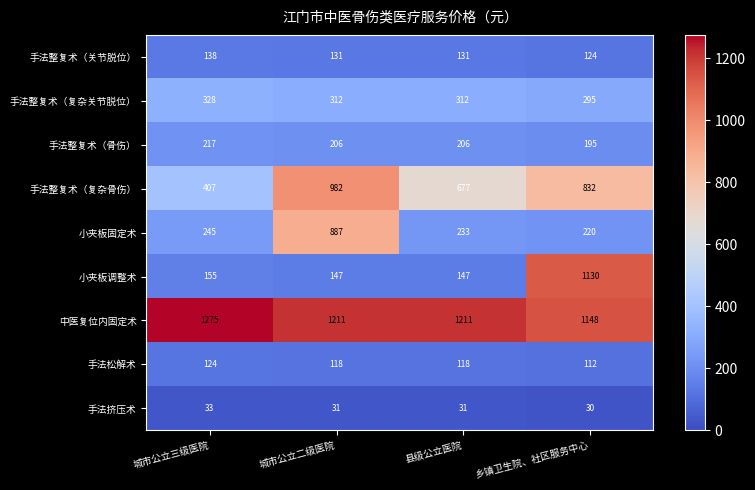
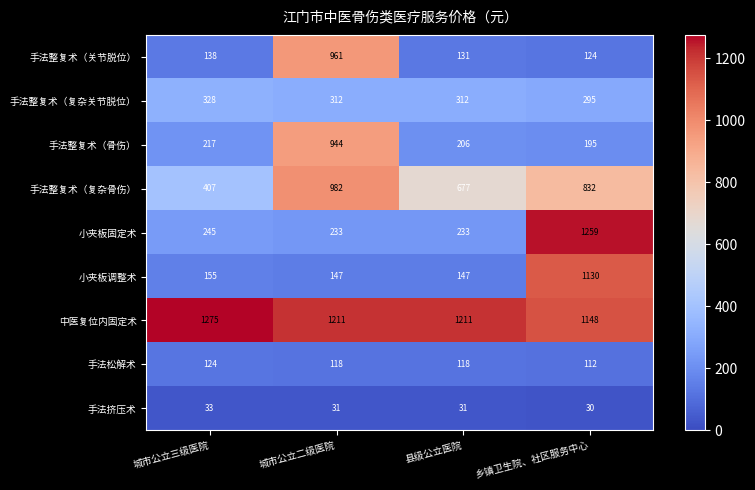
手法整复术（关节脱位）, 城市公立二级医院: 131 -> 961
手法整复术（骨伤）, 城市公立二级医院: 206 -> 944
小夹板固定术, 城市公立二级医院: 887 -> 233
小夹板固定术, 乡镇卫生院、社区服务中心: 220 -> 1259
